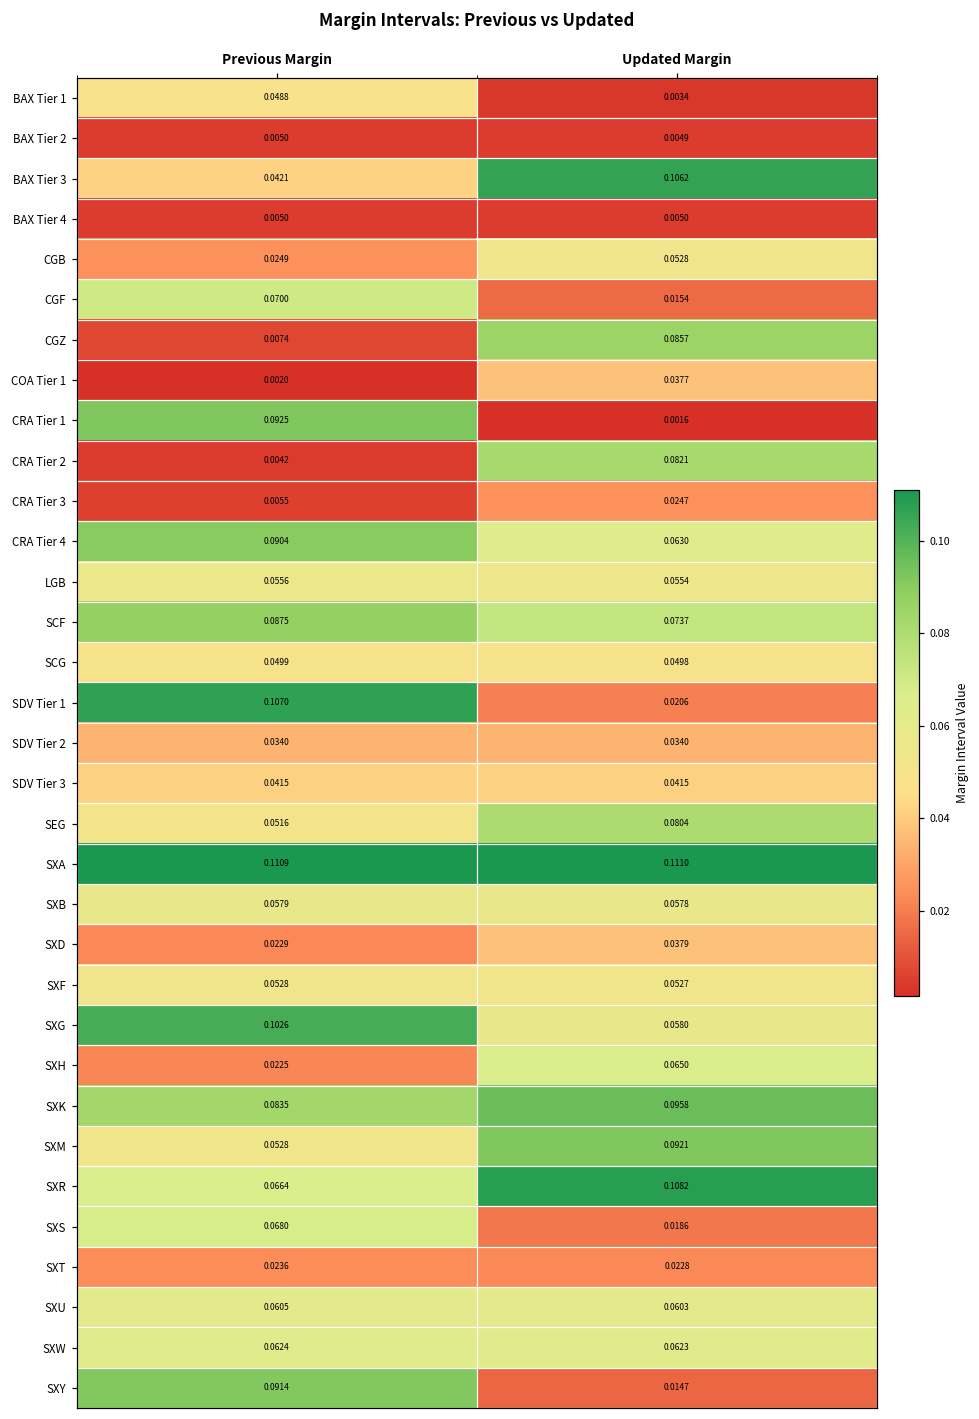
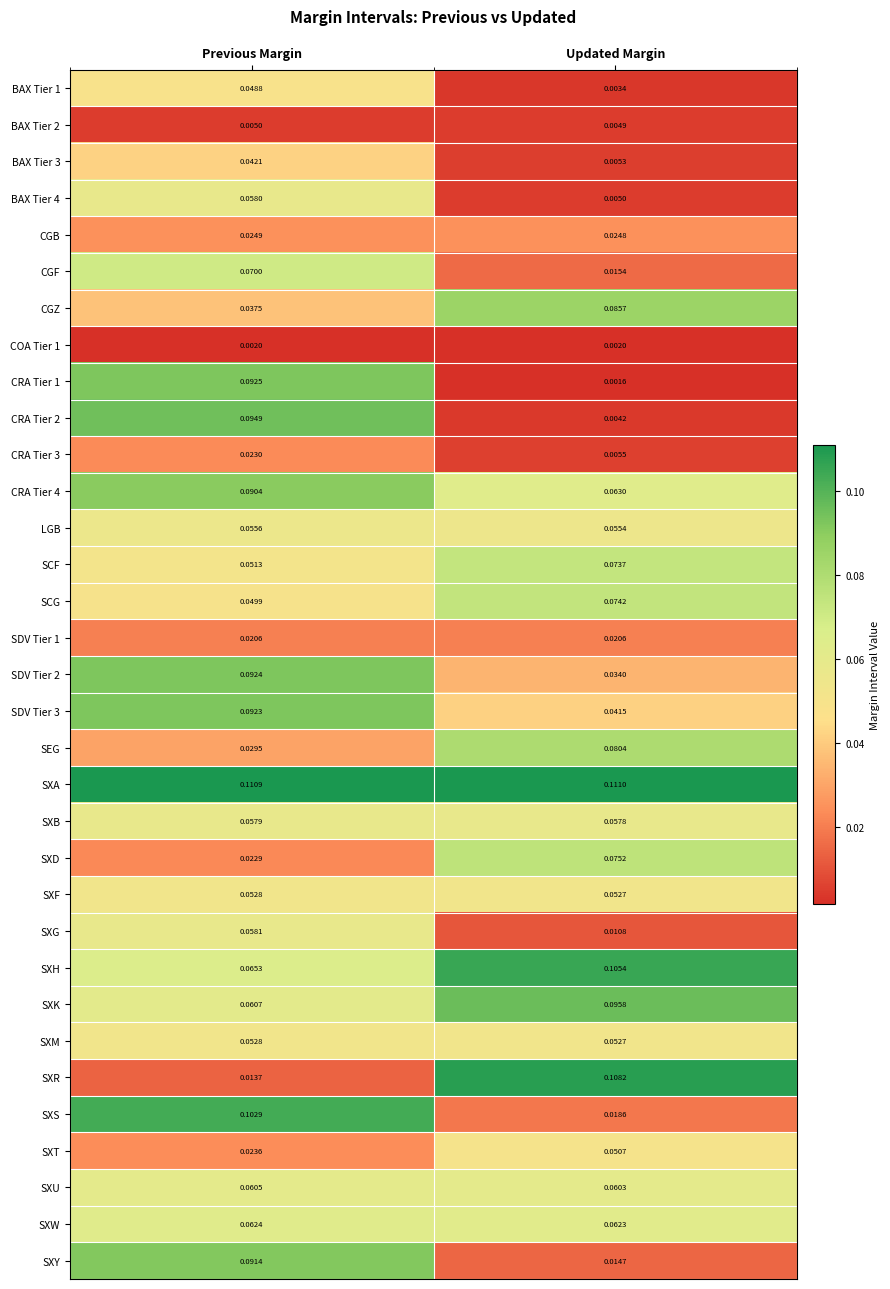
BAX Tier 3, Updated Margin: 0.1062 -> 0.0053
BAX Tier 4, Previous Margin: 0.0050 -> 0.0580
CGB, Updated Margin: 0.0528 -> 0.0248
CGZ, Previous Margin: 0.0074 -> 0.0375
COA Tier 1, Updated Margin: 0.0377 -> 0.0020
CRA Tier 2, Previous Margin: 0.0042 -> 0.0949
CRA Tier 2, Updated Margin: 0.0821 -> 0.0042
CRA Tier 3, Previous Margin: 0.0055 -> 0.0230
CRA Tier 3, Updated Margin: 0.0247 -> 0.0055
SCF, Previous Margin: 0.0875 -> 0.0513
SCG, Updated Margin: 0.0498 -> 0.0742
SDV Tier 1, Previous Margin: 0.1070 -> 0.0206
SDV Tier 2, Previous Margin: 0.0340 -> 0.0924
SDV Tier 3, Previous Margin: 0.0415 -> 0.0923
SEG, Previous Margin: 0.0516 -> 0.0295
SXD, Updated Margin: 0.0379 -> 0.0752
SXG, Previous Margin: 0.1026 -> 0.0581
SXG, Updated Margin: 0.0580 -> 0.0108
SXH, Previous Margin: 0.0225 -> 0.0653
SXH, Updated Margin: 0.0650 -> 0.1054
SXK, Previous Margin: 0.0835 -> 0.0607
SXM, Updated Margin: 0.0921 -> 0.0527
SXR, Previous Margin: 0.0664 -> 0.0137
SXS, Previous Margin: 0.0680 -> 0.1029
SXT, Updated Margin: 0.0228 -> 0.0507
